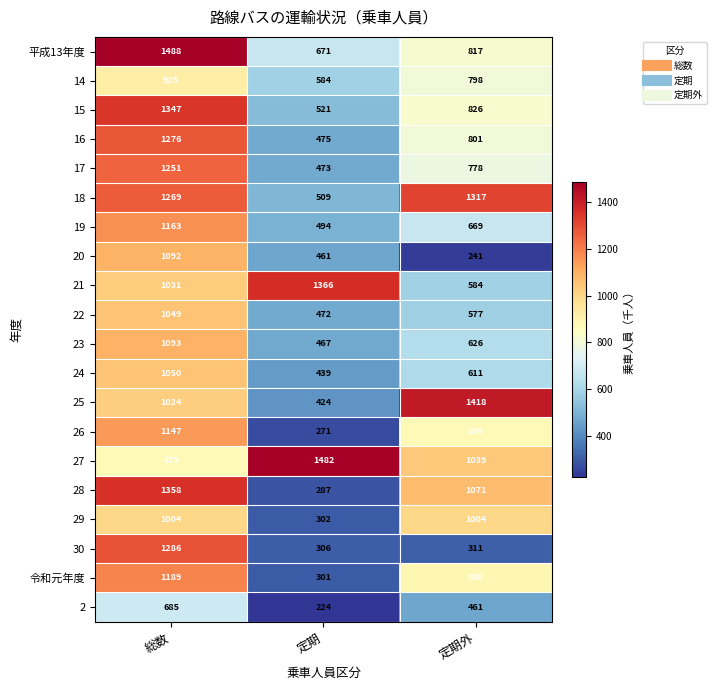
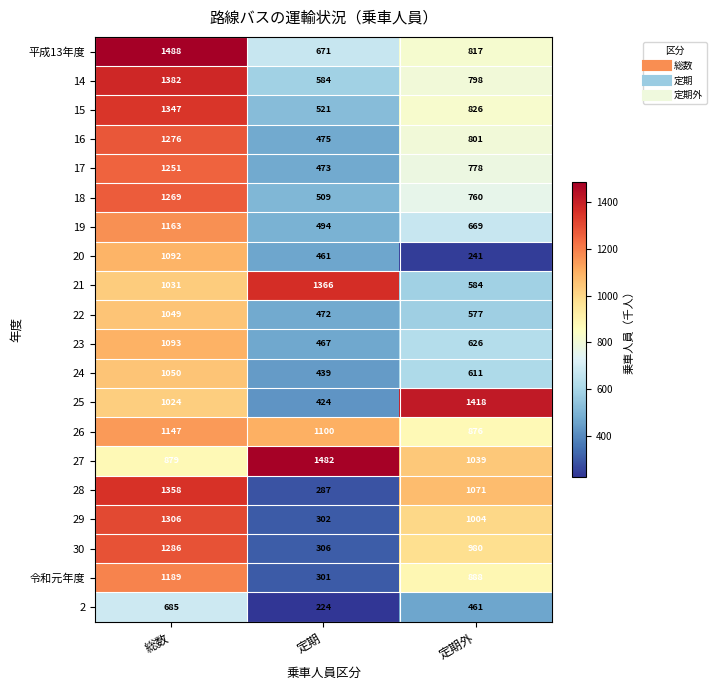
14, 総数: 925 -> 1382
18, 定期外: 1317 -> 760
26, 定期: 271 -> 1100
29, 総数: 1004 -> 1306
30, 定期外: 311 -> 980
